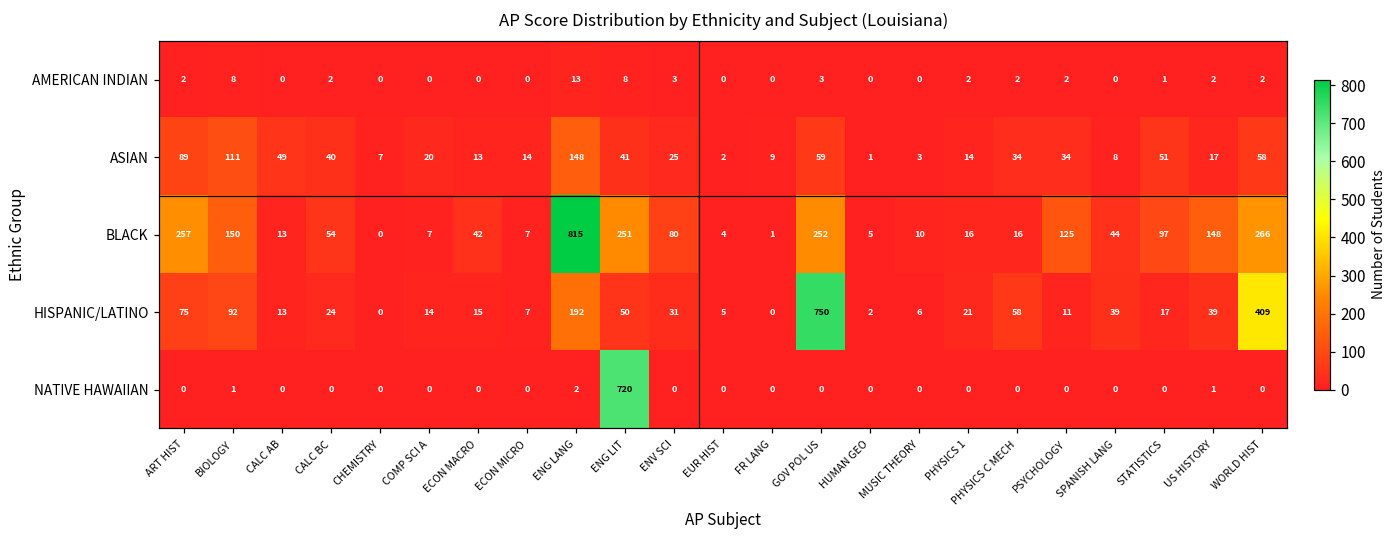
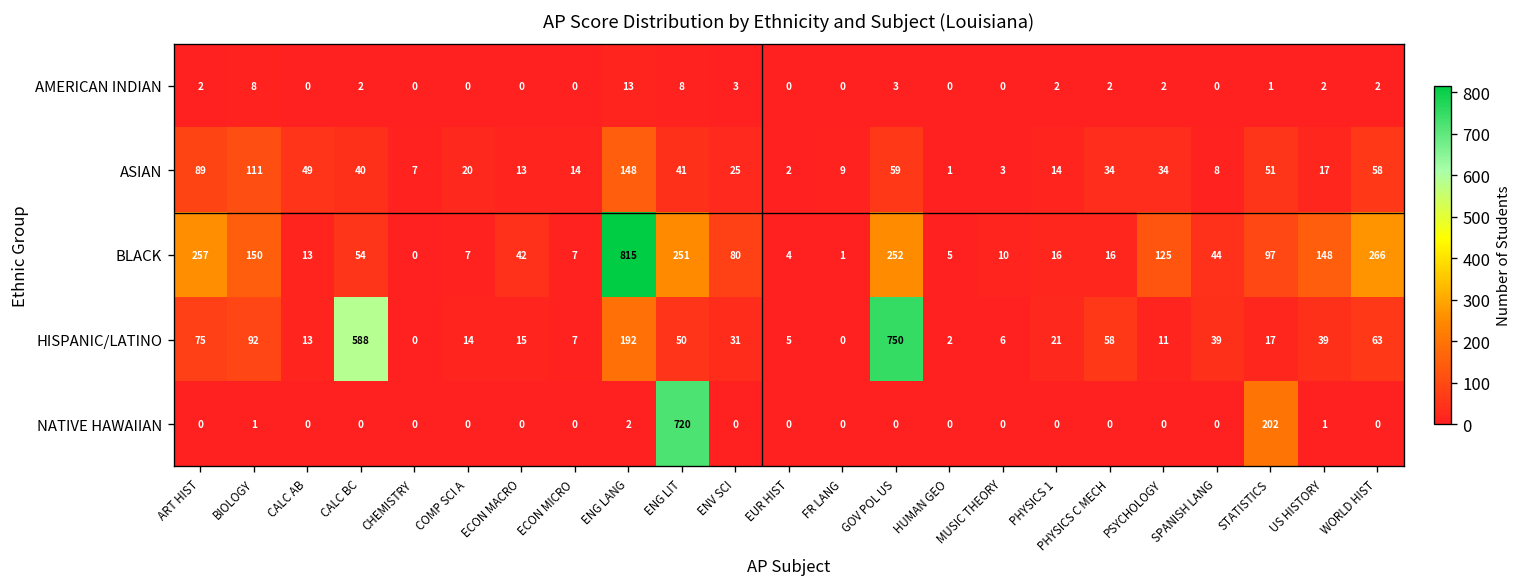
HISPANIC/LATINO, CALC BC: 24 -> 588
HISPANIC/LATINO, WORLD HIST: 409 -> 63
NATIVE HAWAIIAN, STATISTICS: 0 -> 202
